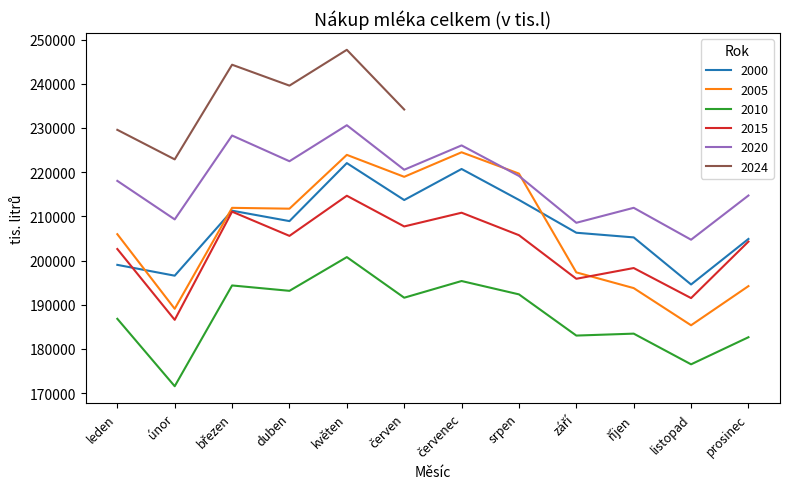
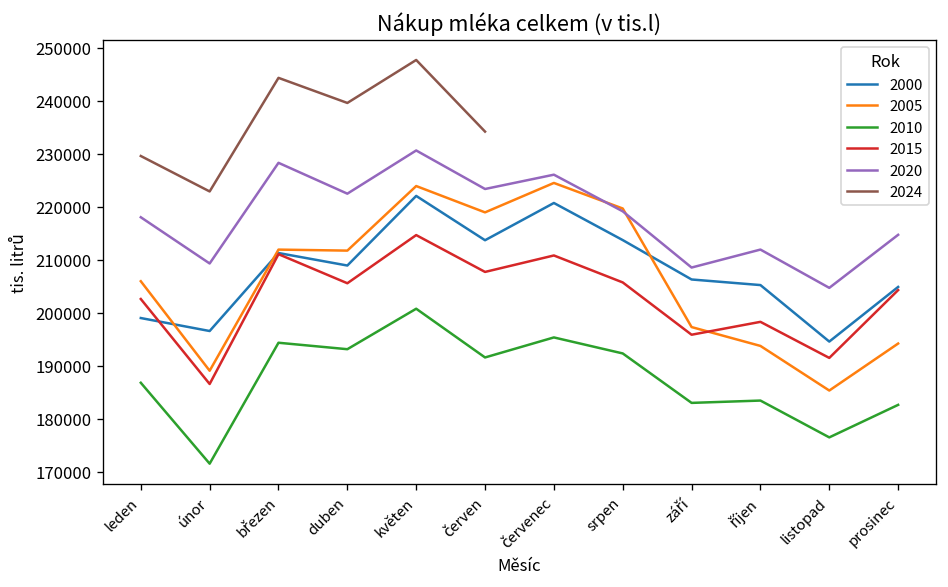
2020, červen: 221000 -> 223000
